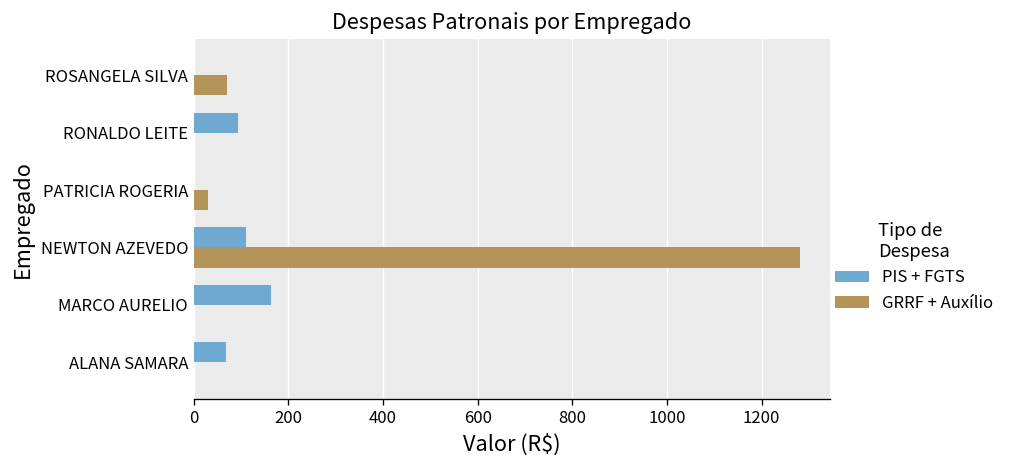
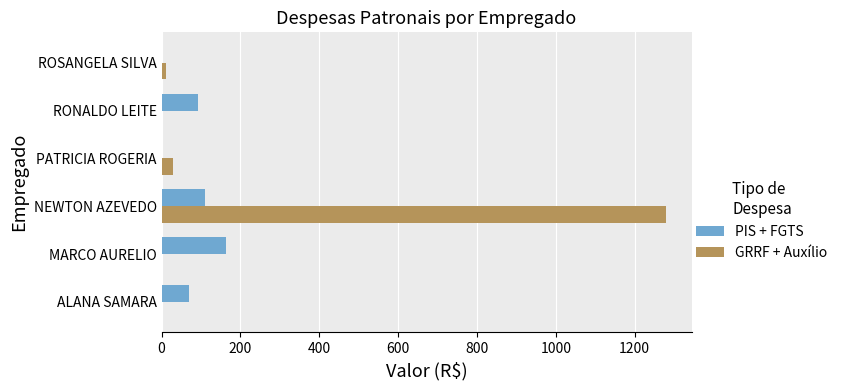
GRRF + Auxílio, ROSANGELA SILVA: 70 -> 10
